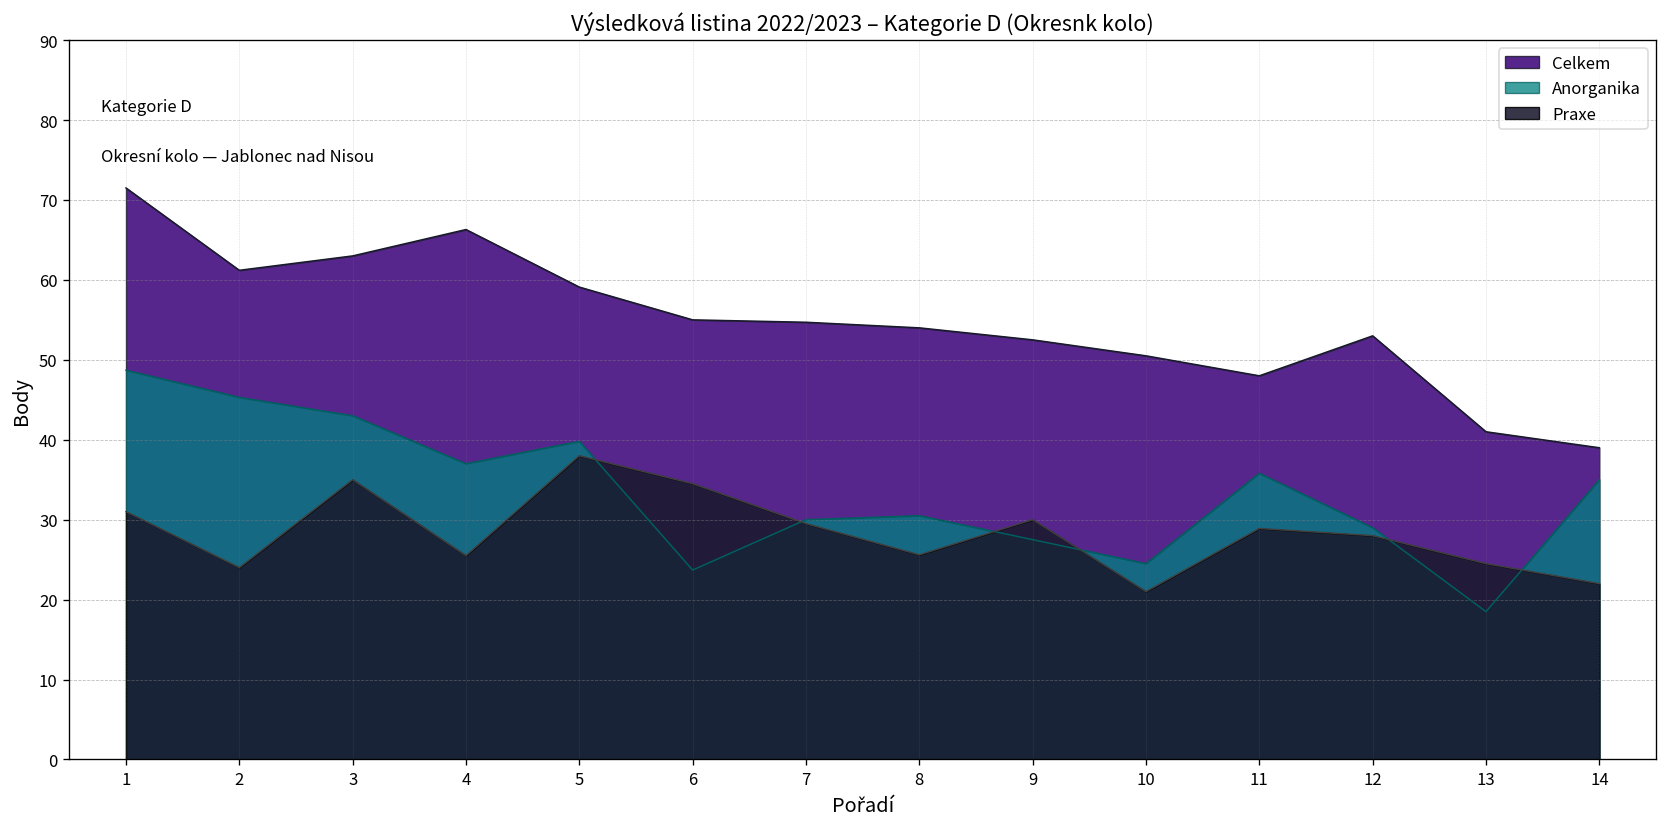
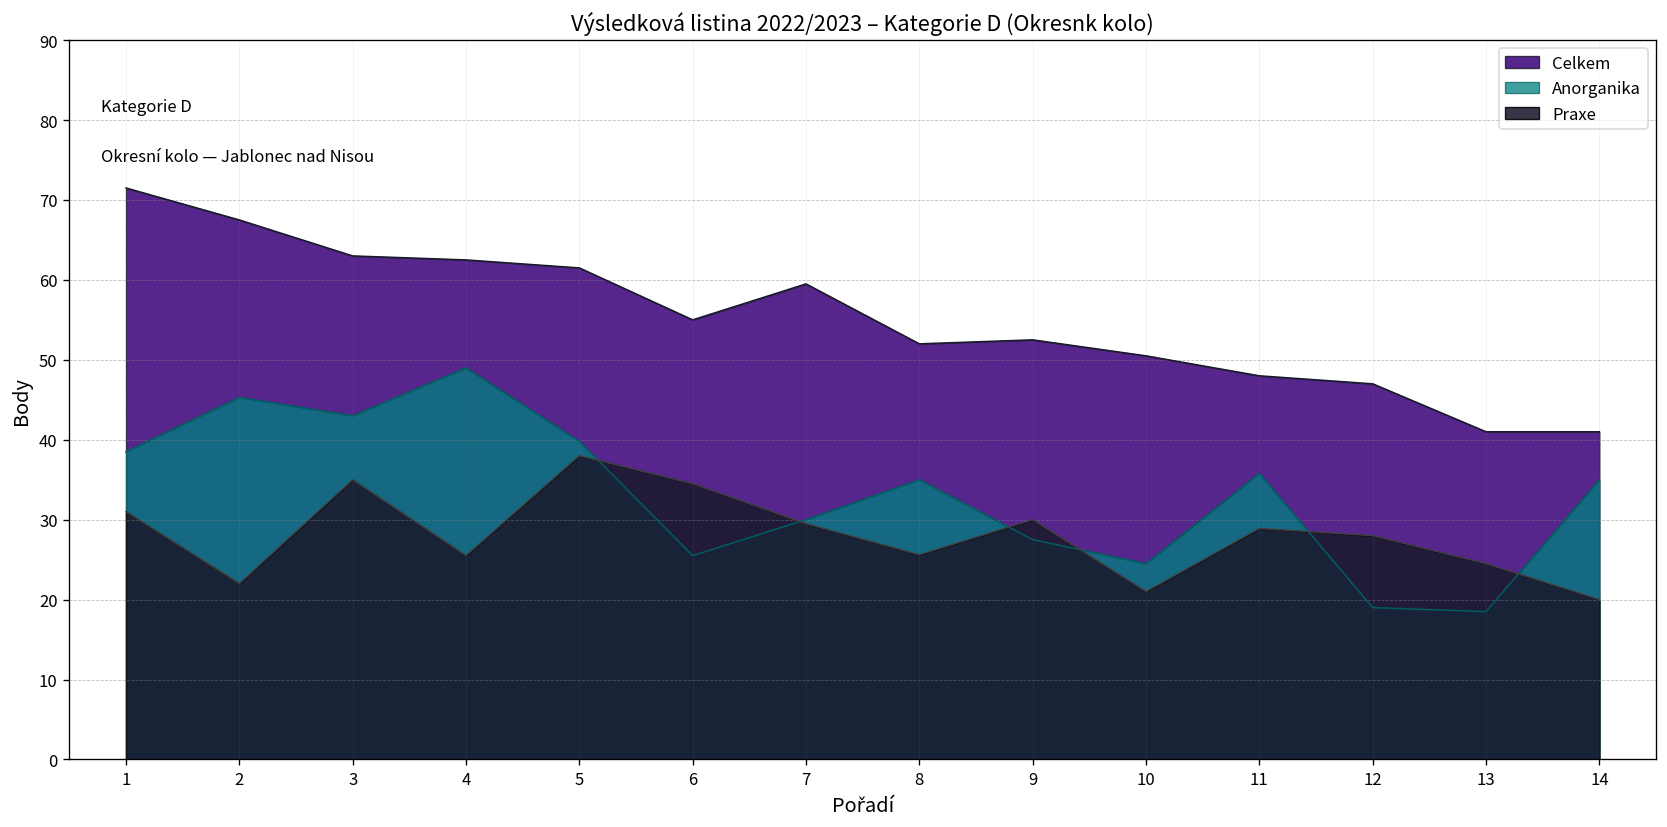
Anorganika, 1: 49 -> 39
Celkem, 2: 61 -> 68
Praxe, 2: 24 -> 22
Celkem, 4: 66 -> 63
Anorganika, 4: 37 -> 49
Celkem, 5: 59 -> 62
Anorganika, 6: 24 -> 26
Celkem, 7: 55 -> 60
Celkem, 8: 54 -> 52
Anorganika, 8: 31 -> 35
Celkem, 12: 53 -> 47
Anorganika, 12: 29 -> 19
Celkem, 14: 39 -> 41
Praxe, 14: 22 -> 20
